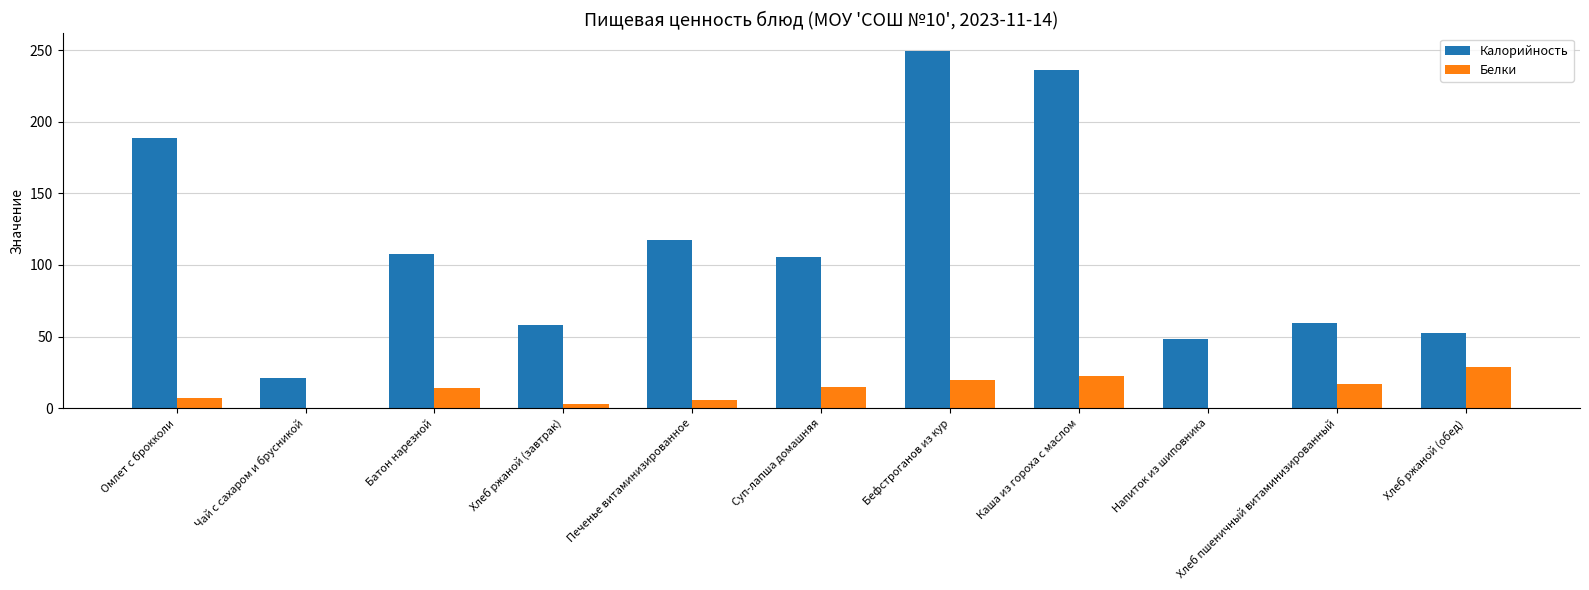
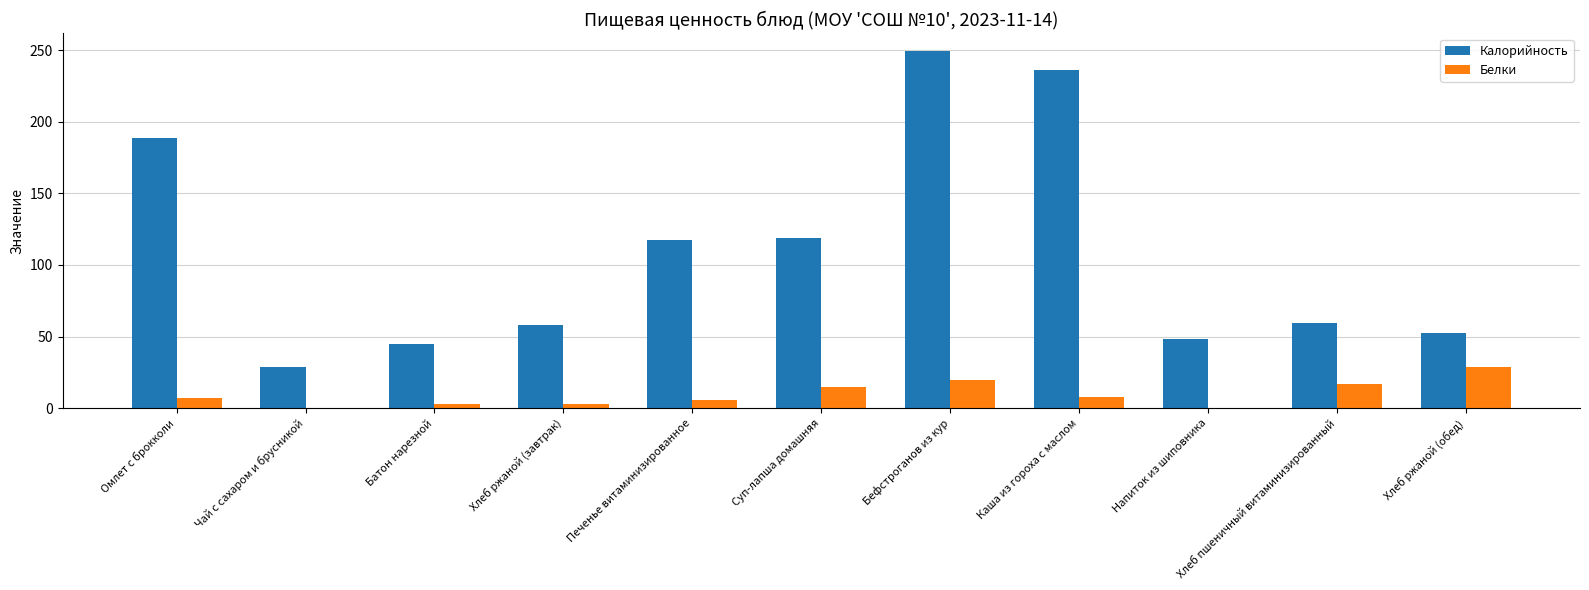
Калорийность, Чай с сахаром и брусникой: 21 -> 29
Калорийность, Батон нарезной: 108 -> 45
Белки, Батон нарезной: 14 -> 3
Калорийность, Суп-лапша домашняя: 105 -> 119
Белки, Каша из гороха с маслом: 22 -> 8
